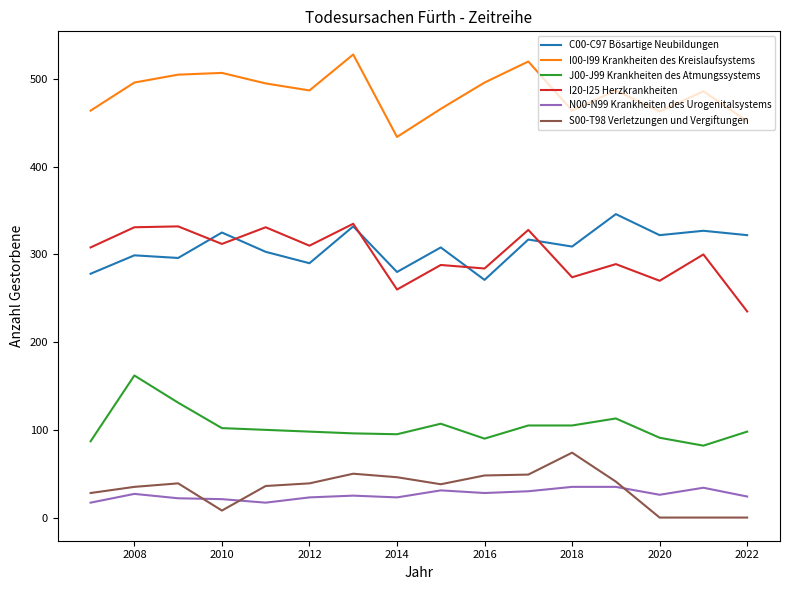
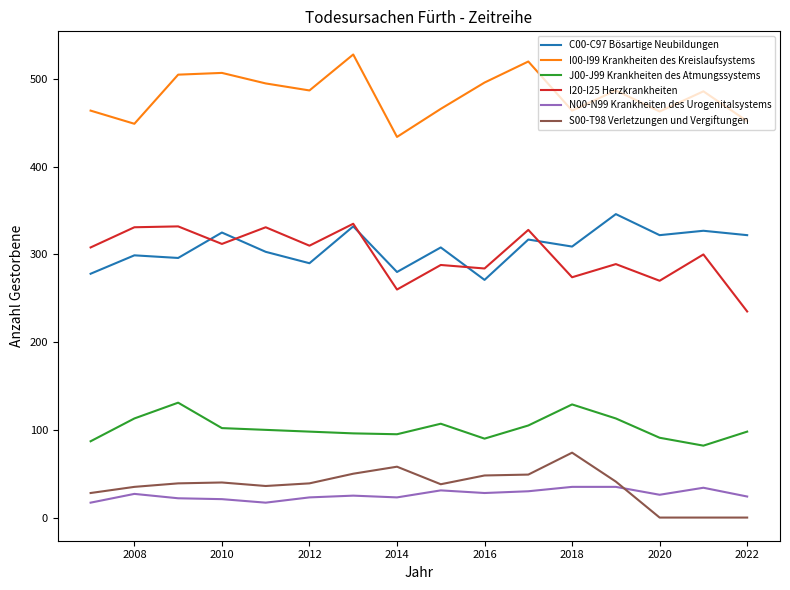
I00-I99 Krankheiten des Kreislaufsystems, 2008: 500 -> 450
J00-J99 Krankheiten des Atmungssystems, 2008: 160 -> 110
S00-T98 Verletzungen und Vergiftungen, 2010: 10 -> 40
S00-T98 Verletzungen und Vergiftungen, 2014: 50 -> 60
J00-J99 Krankheiten des Atmungssystems, 2018: 110 -> 130
